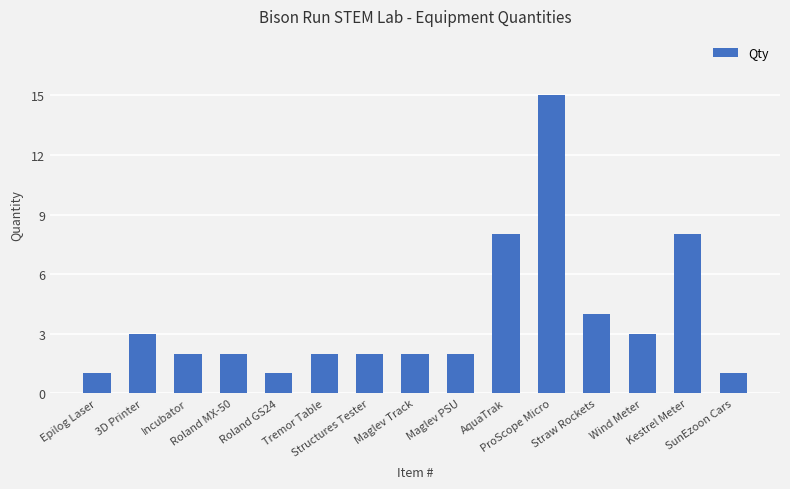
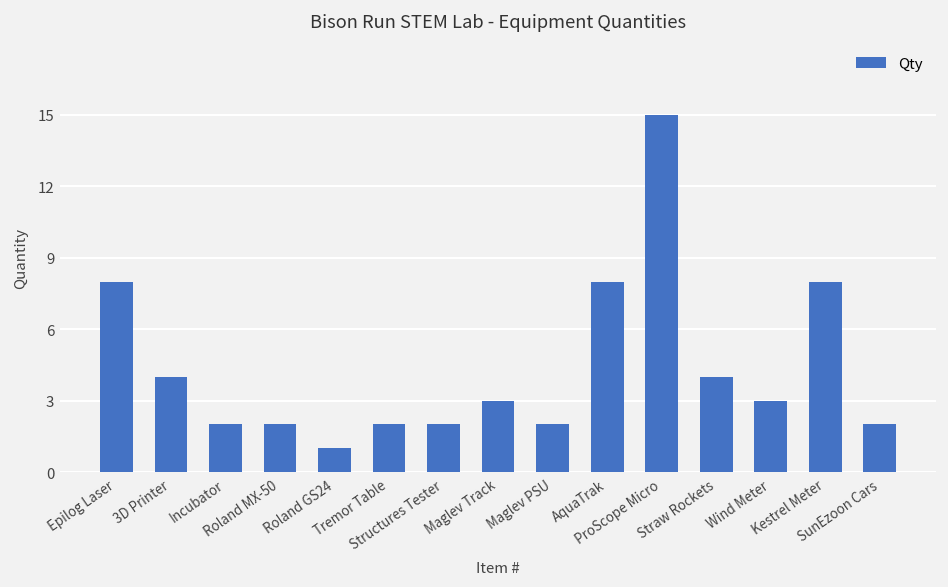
Epilog Laser: 1 -> 8
3D Printer: 3 -> 4
Maglev Track: 2 -> 3
SunEzoon Cars: 1 -> 2
